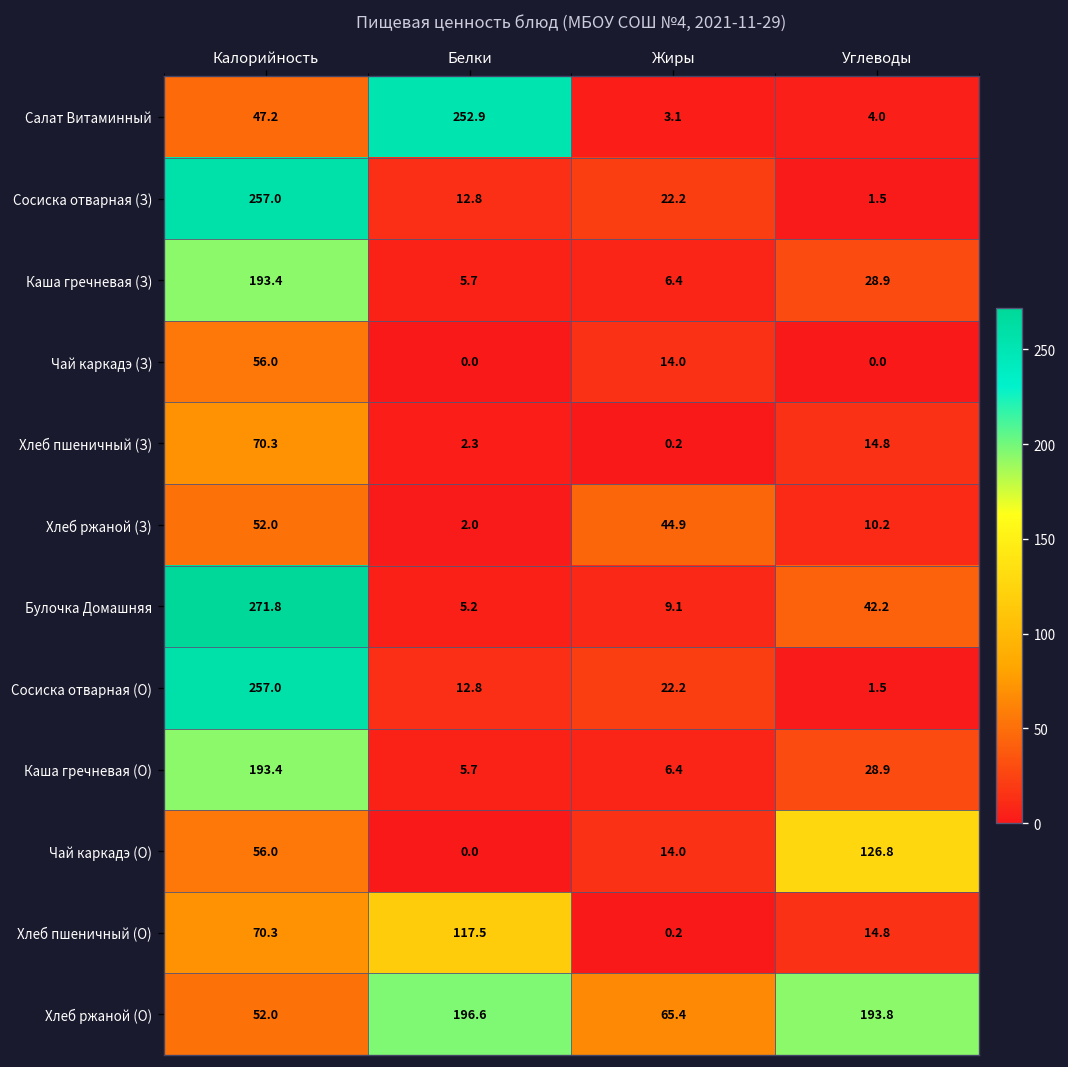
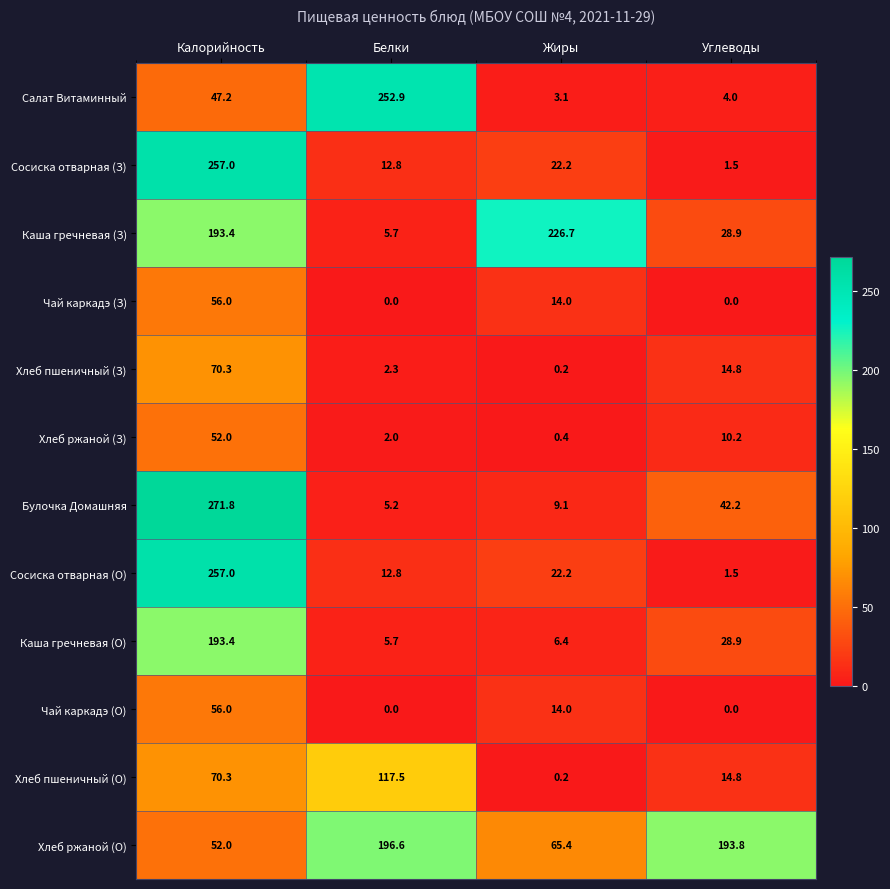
Каша гречневая (З), Жиры: 6.4 -> 226.7
Хлеб ржаной (З), Жиры: 44.9 -> 0.4
Чай каркадэ (О), Углеводы: 126.8 -> 0.0
